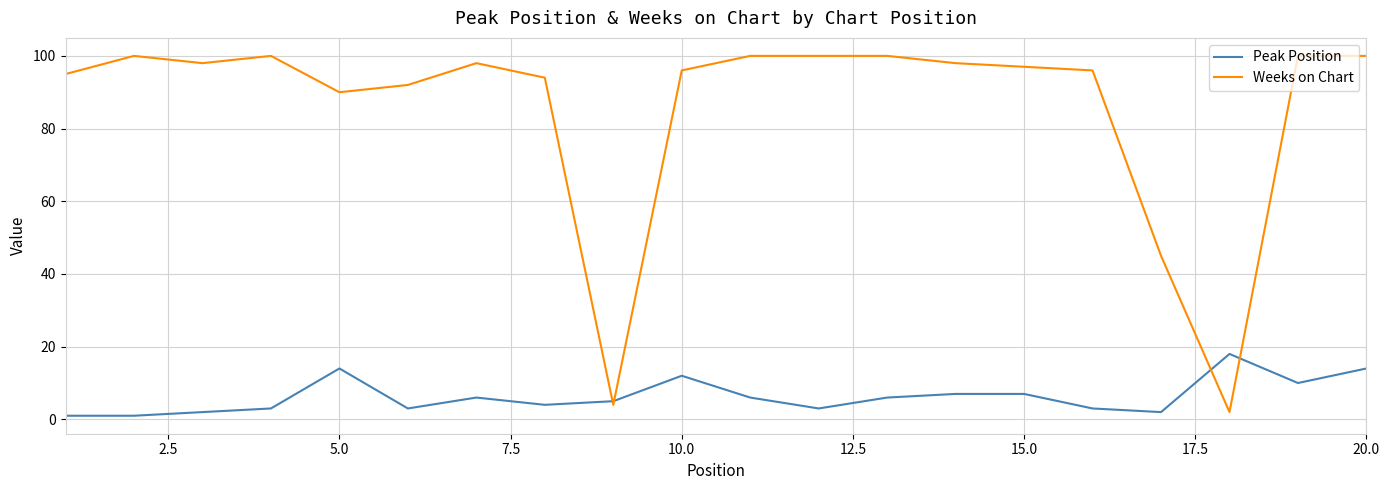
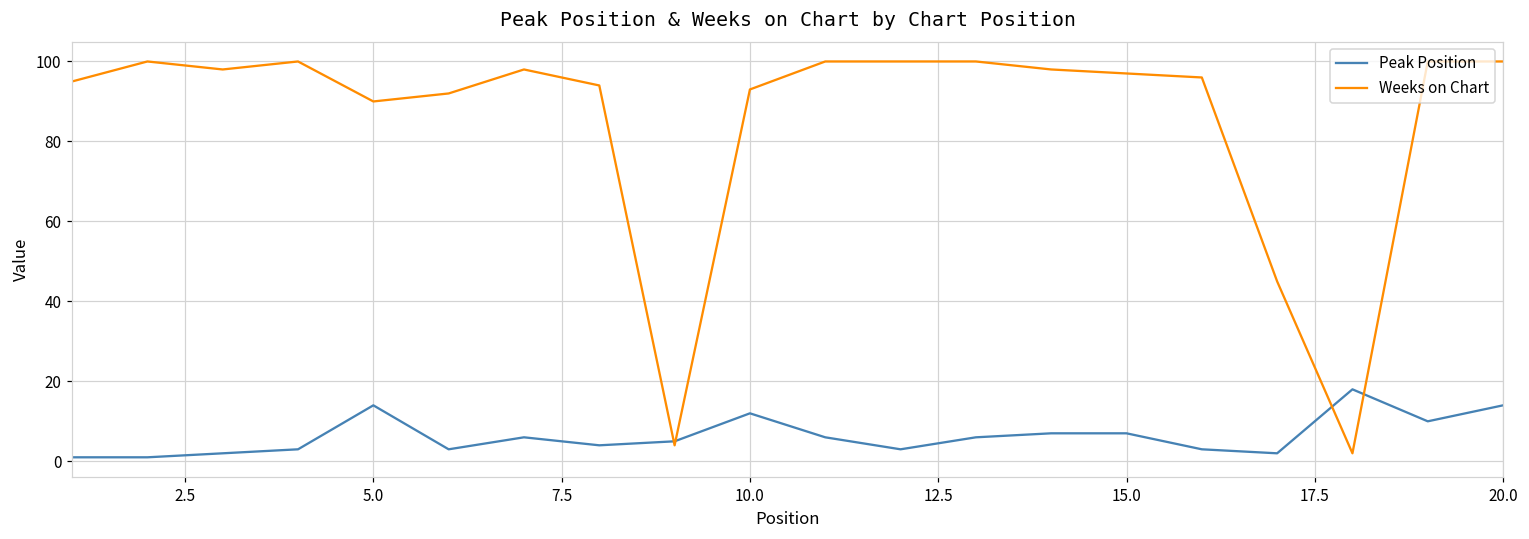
Weeks on Chart, 10.0: 96 -> 93
